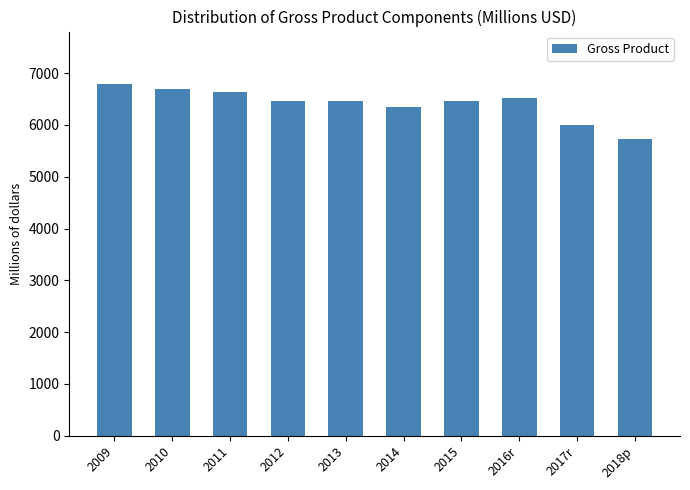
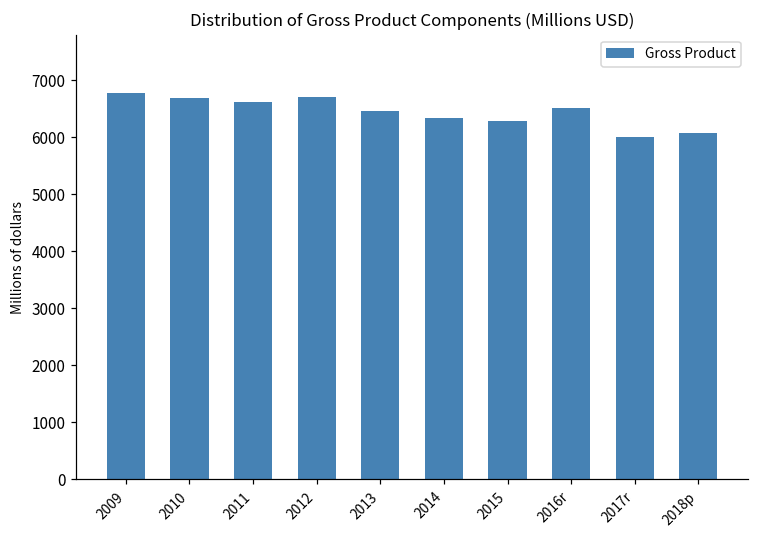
2012: 6500 -> 6700
2015: 6500 -> 6300
2018p: 5700 -> 6100
